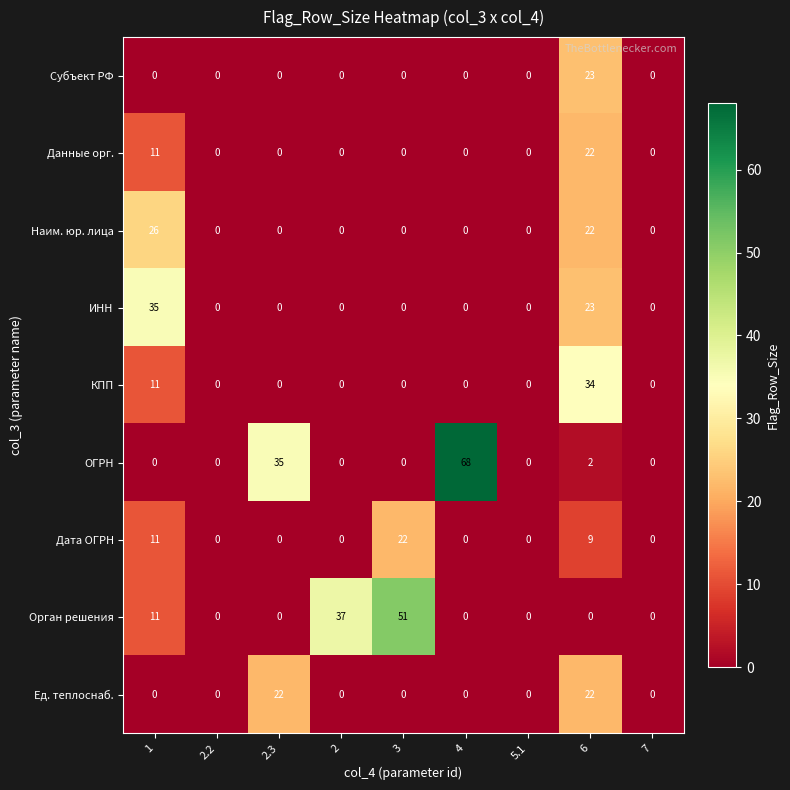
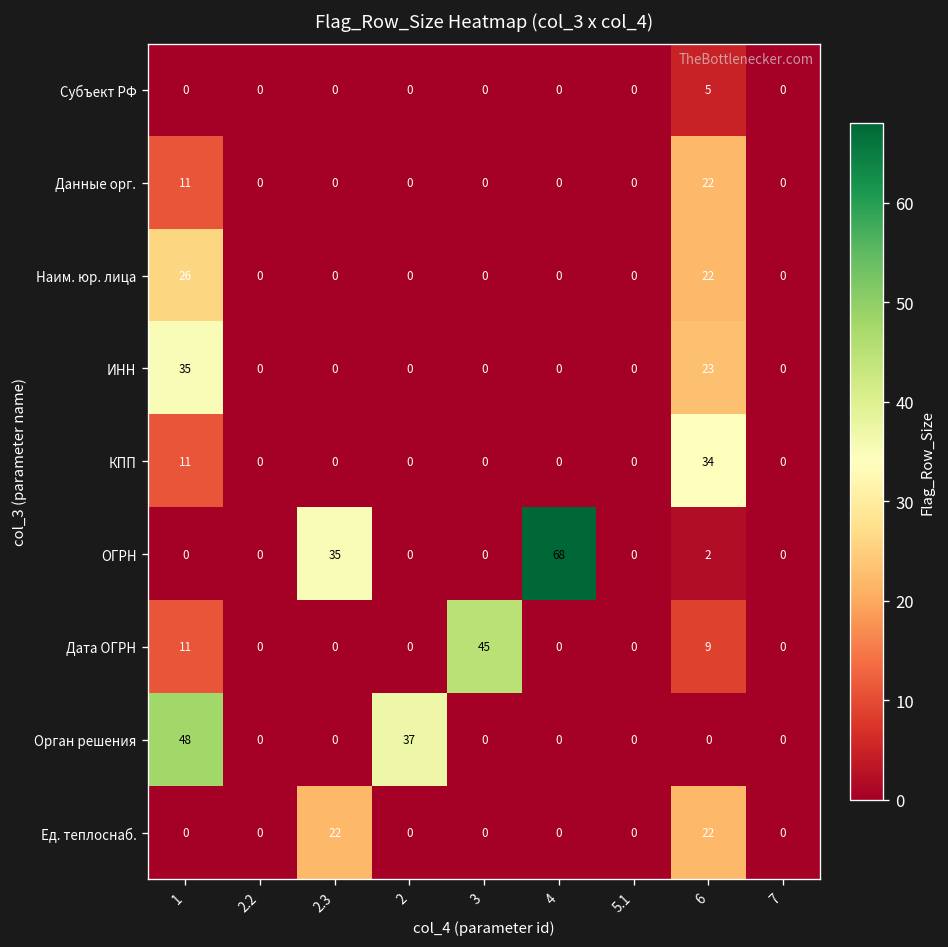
Субъект РФ, 6: 23 -> 5
Дата ОГРН, 3: 22 -> 45
Орган решения, 1: 11 -> 48
Орган решения, 3: 51 -> 0
